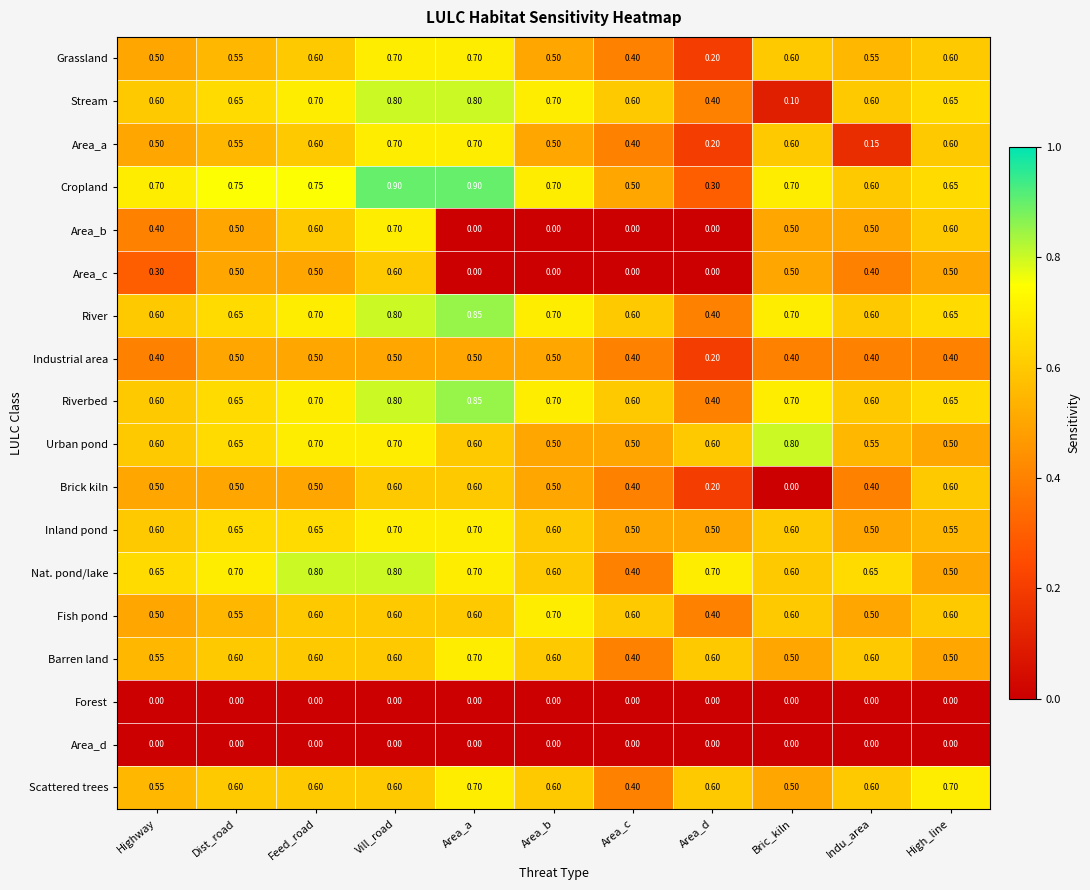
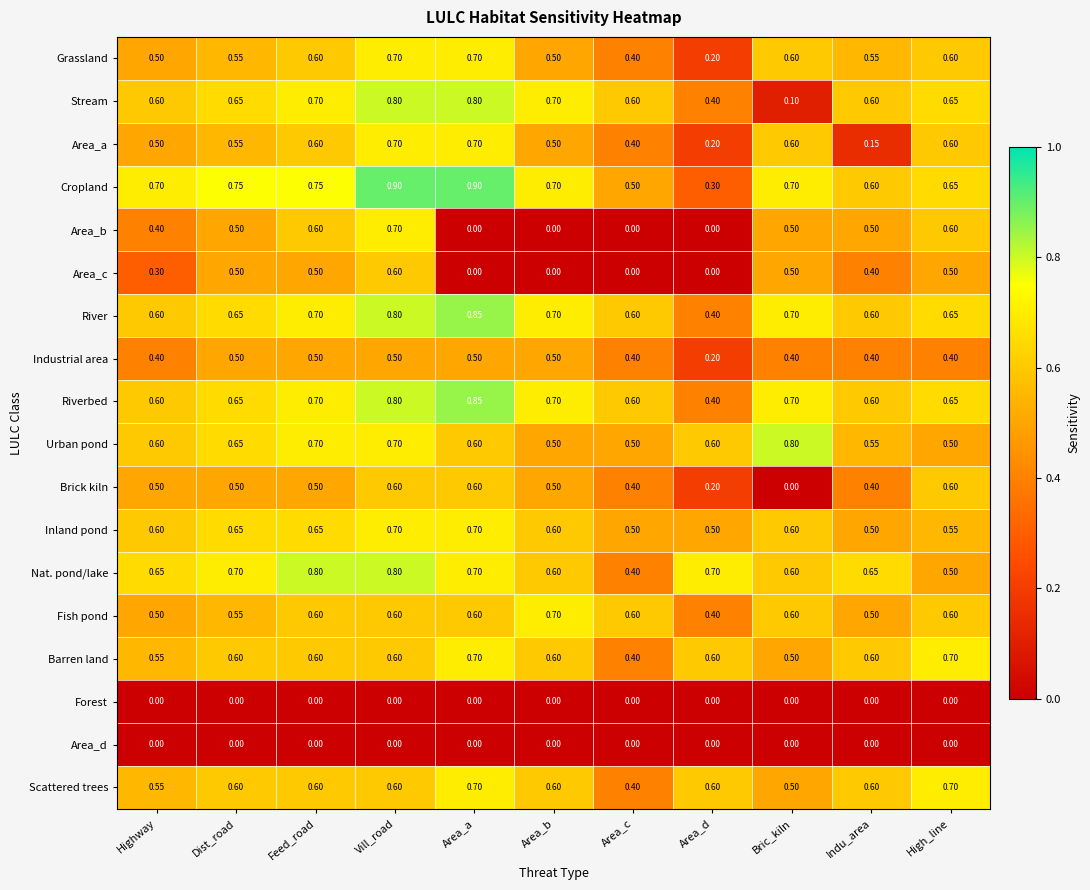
Barren land, High_line: 0.50 -> 0.70
